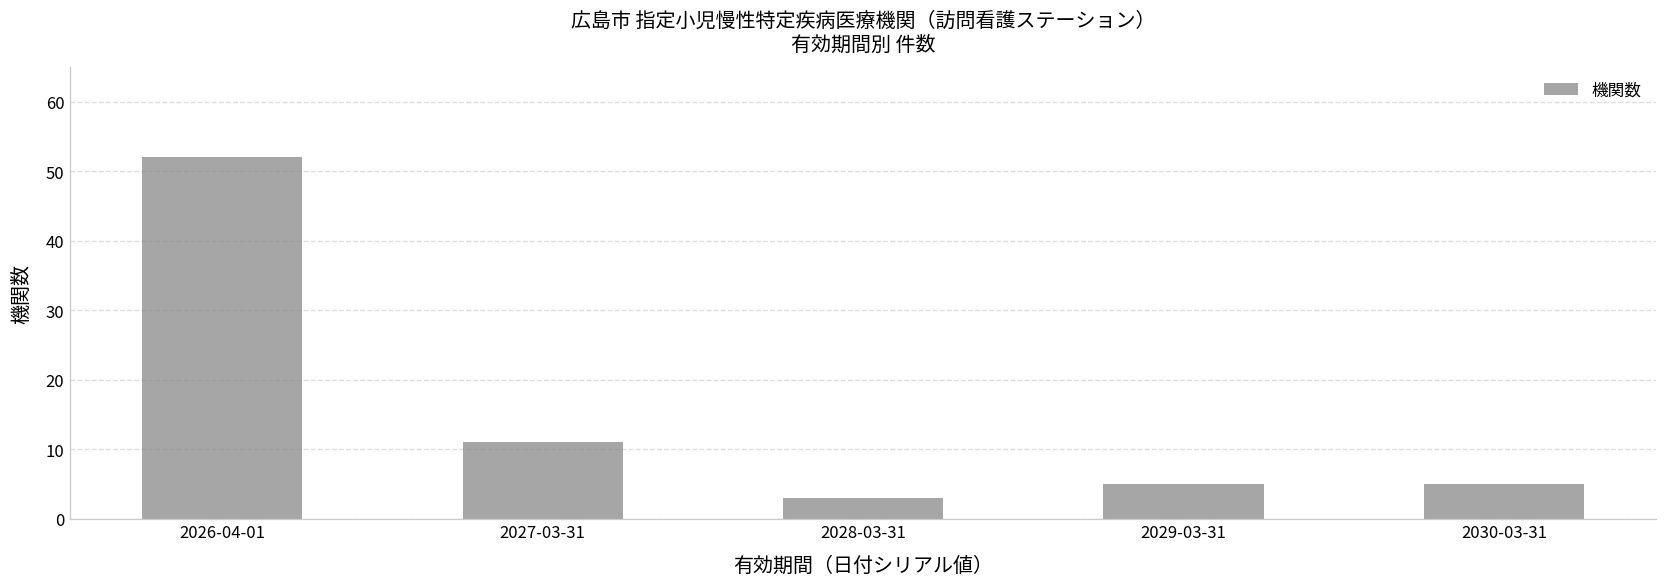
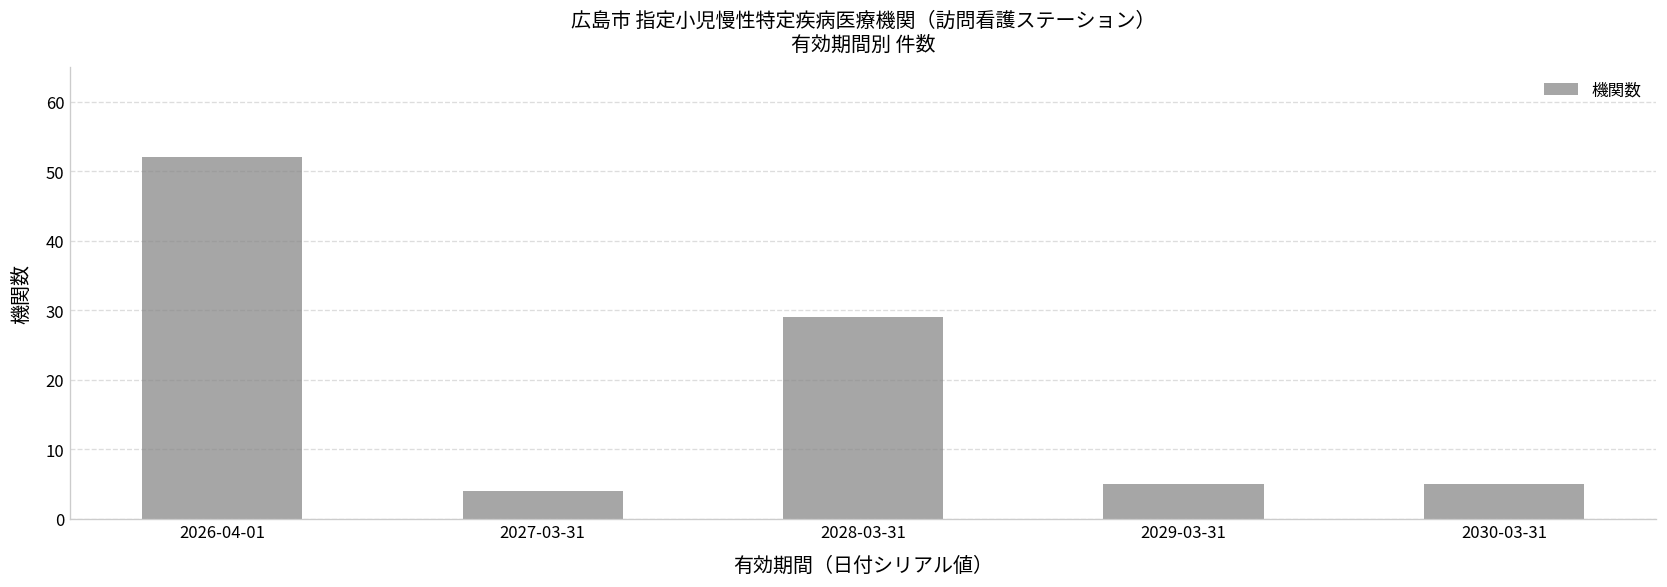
2027-03-31: 11 -> 4
2028-03-31: 3 -> 29
